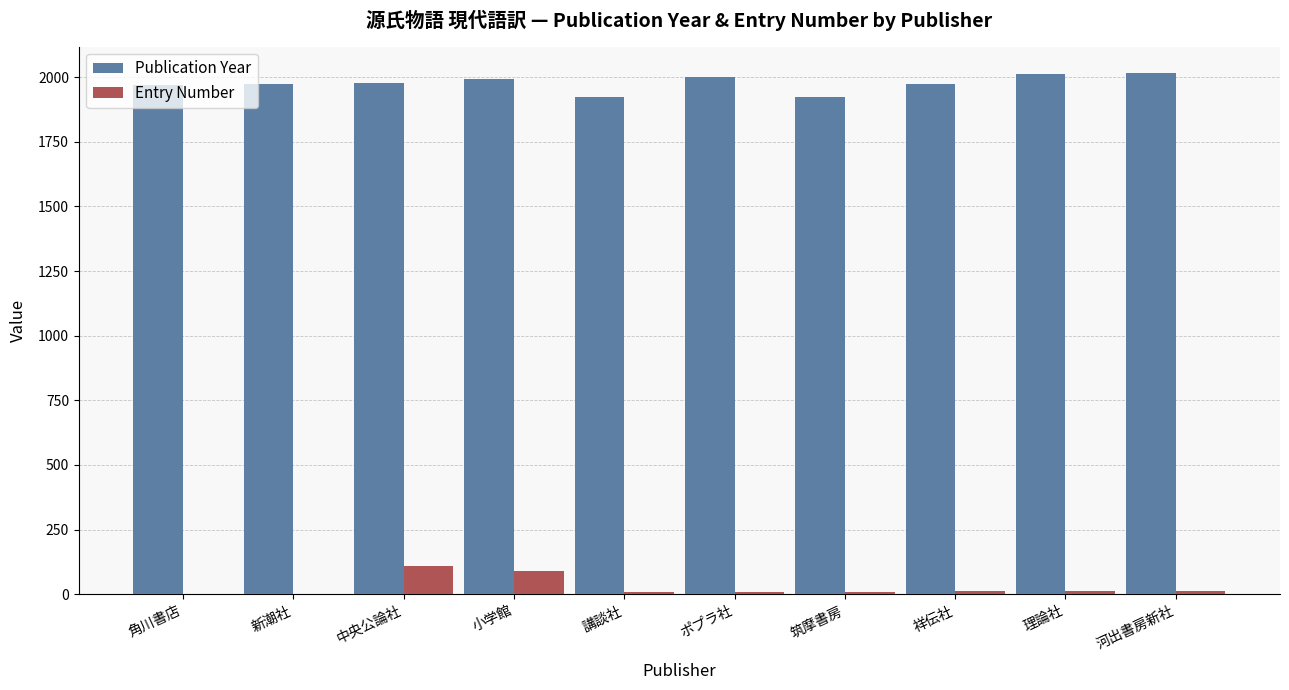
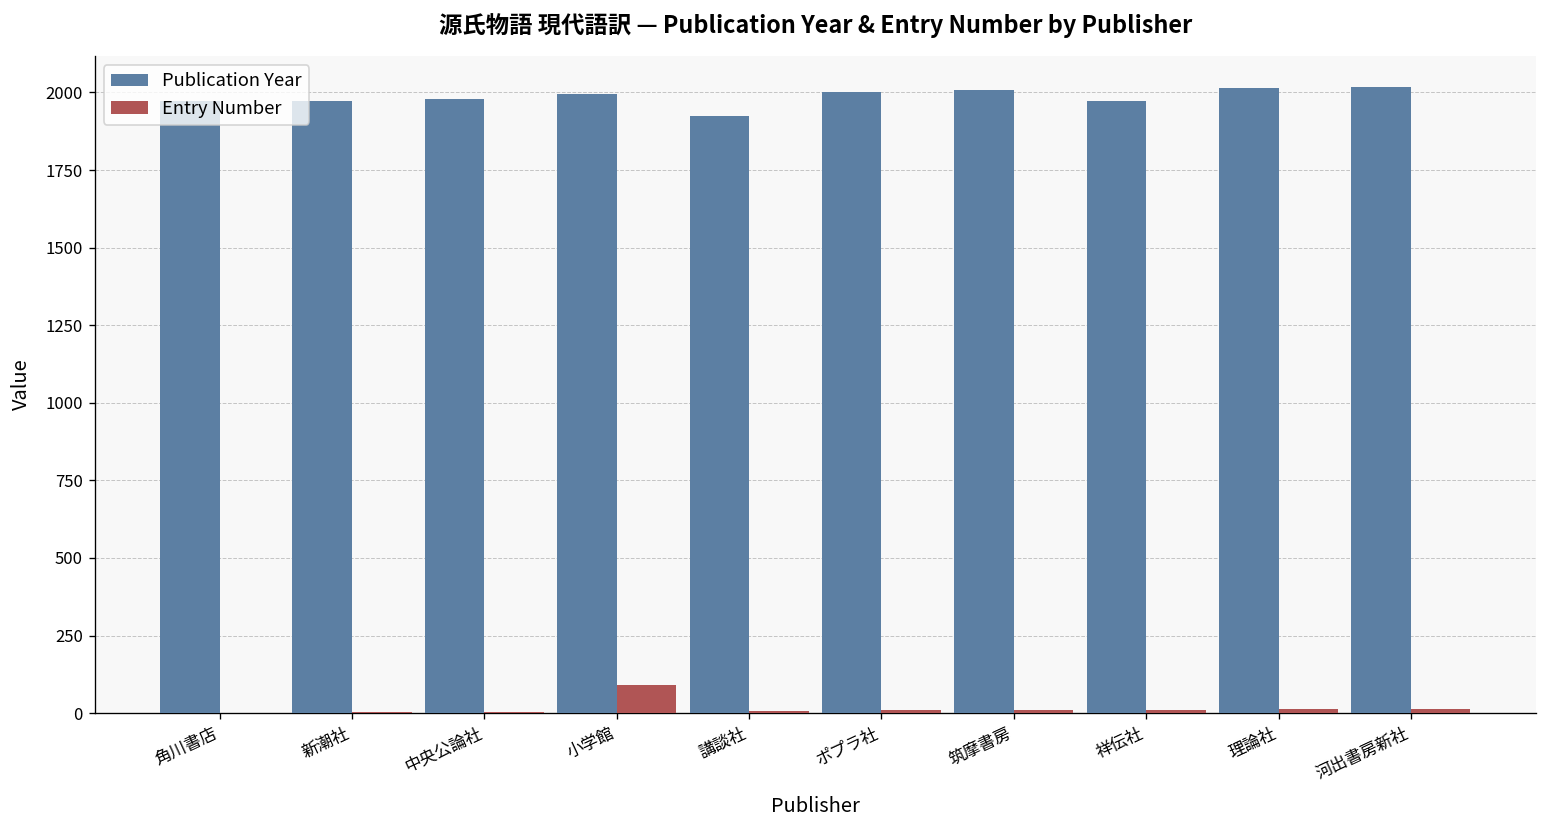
Entry Number, 中央公論社: 110 -> 0
Publication Year, 筑摩書房: 1920 -> 2010
